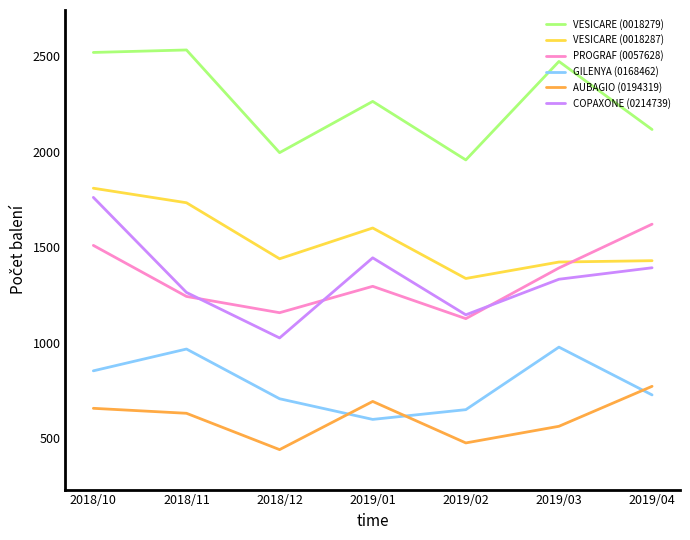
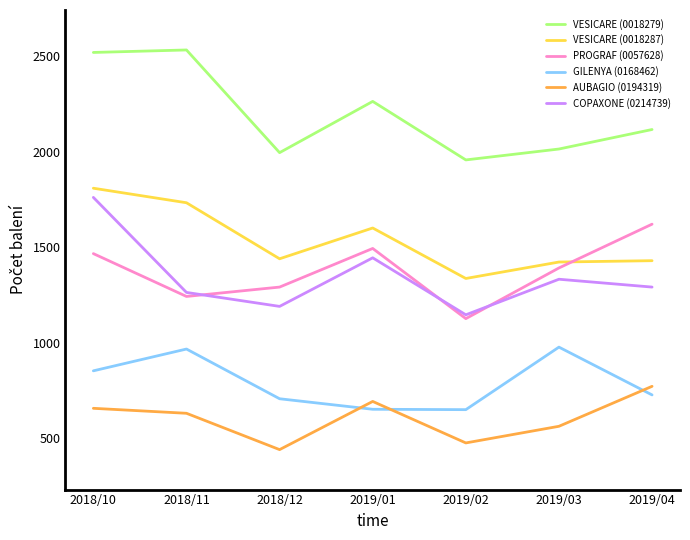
PROGRAF (0057628), 2018/10: 1510 -> 1470
PROGRAF (0057628), 2018/12: 1160 -> 1290
COPAXONE (0214739), 2018/12: 1030 -> 1190
PROGRAF (0057628), 2019/01: 1300 -> 1490
GILENYA (0168462), 2019/01: 600 -> 650
VESICARE (0018279), 2019/03: 2470 -> 2010
COPAXONE (0214739), 2019/04: 1390 -> 1290
